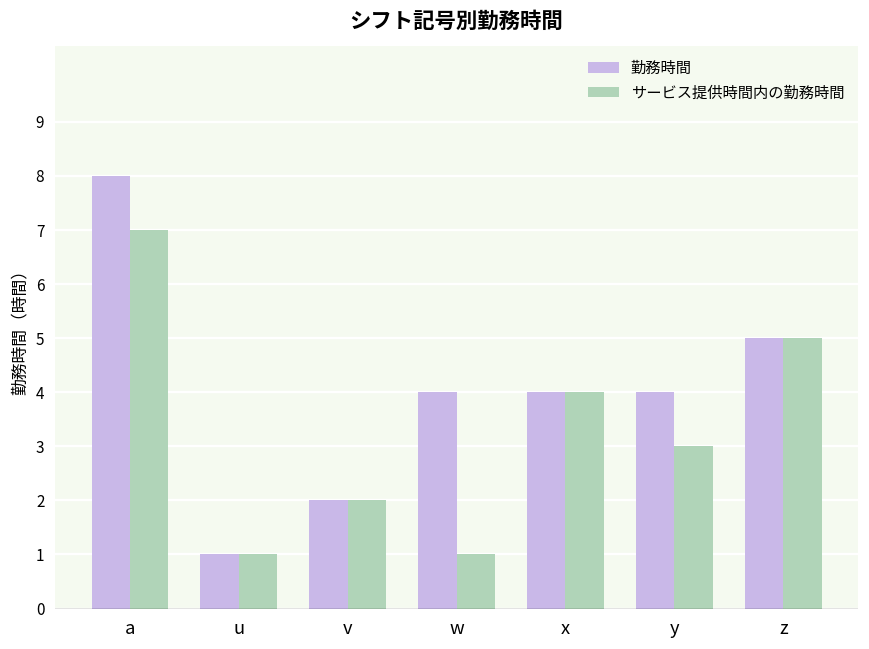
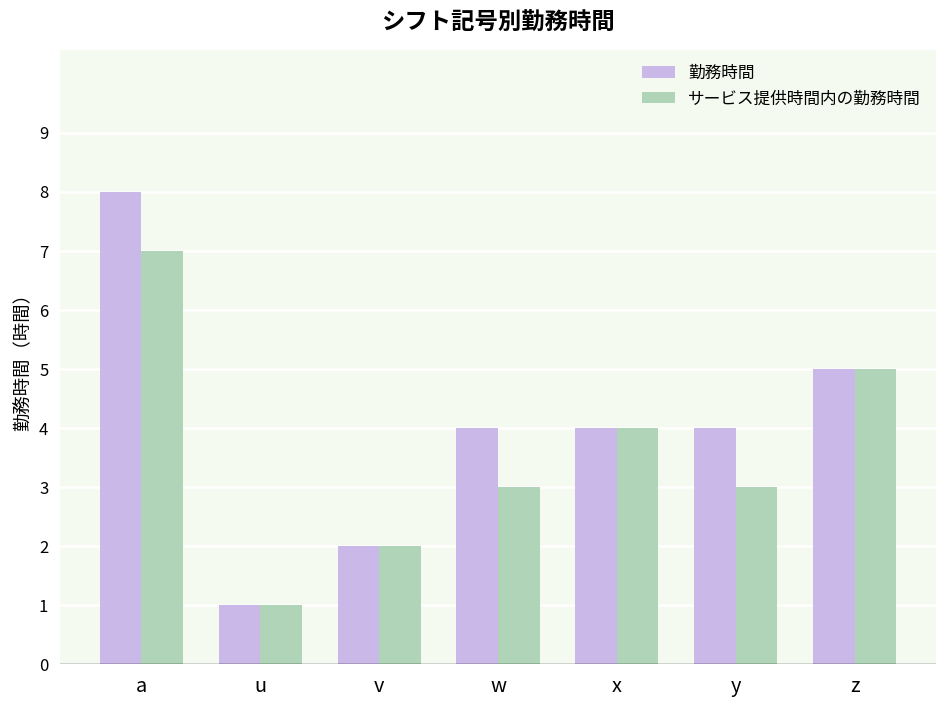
サービス提供時間内の勤務時間, w: 1 -> 3
